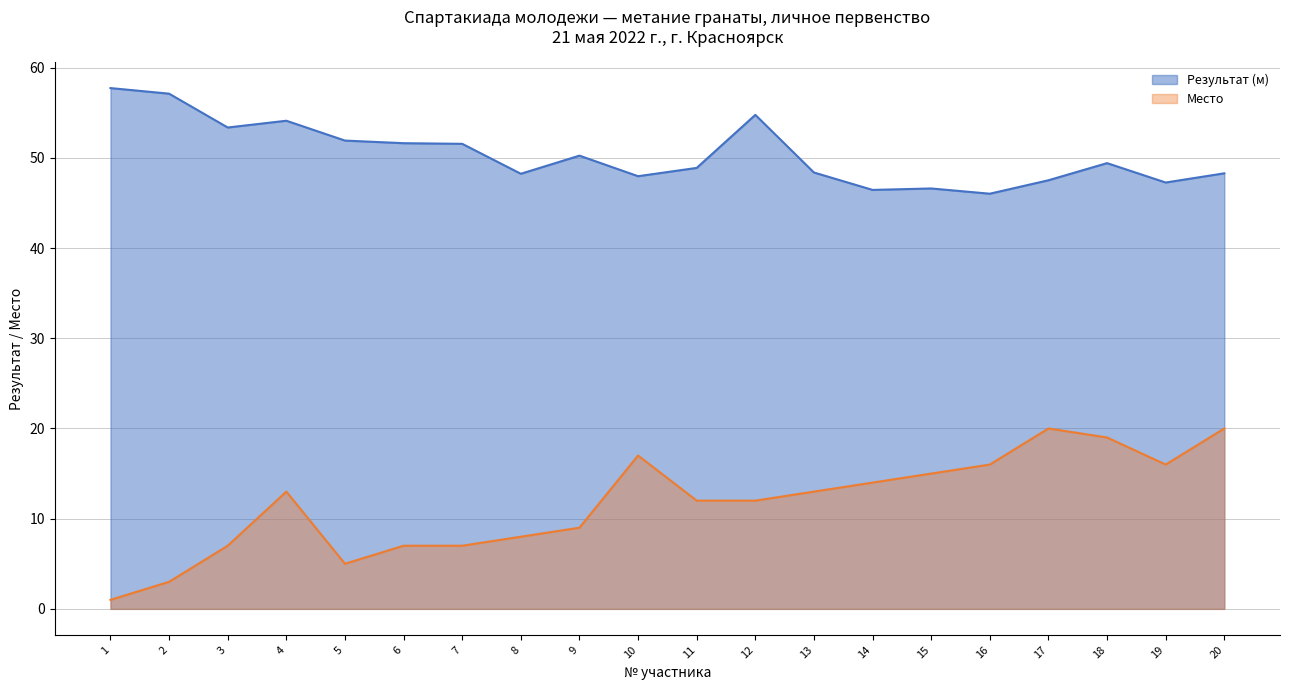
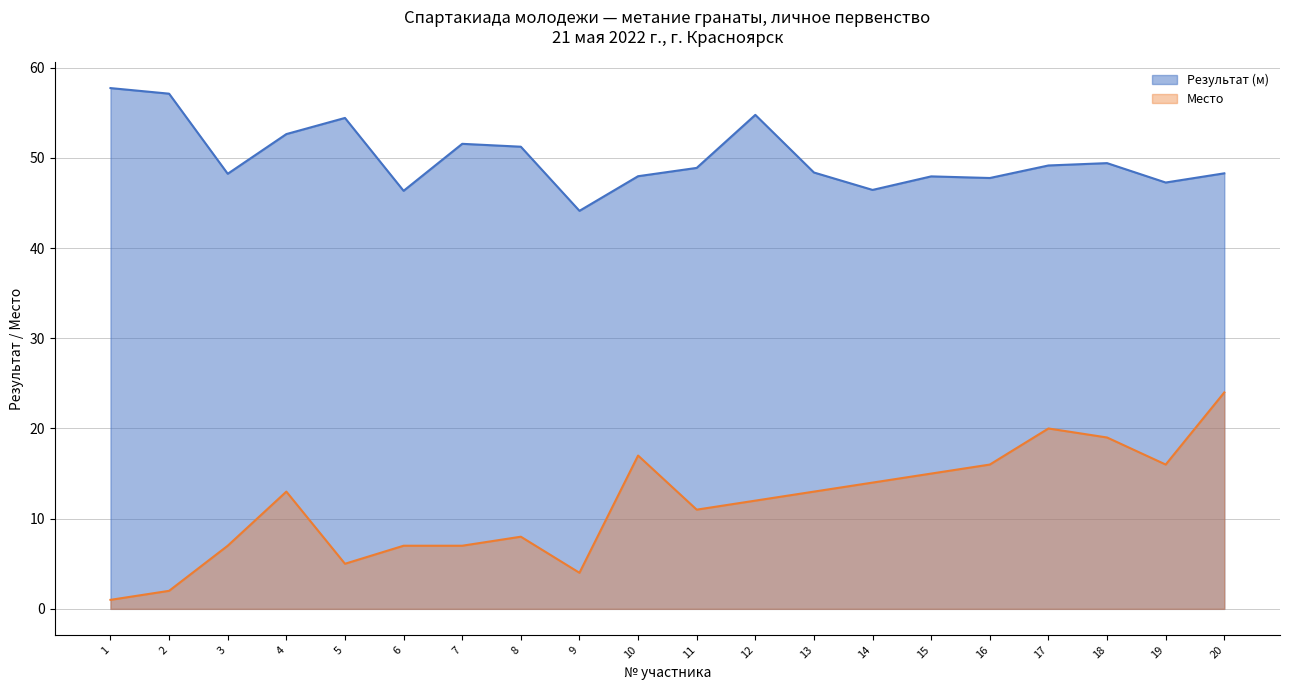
Место, 2: 3 -> 2
Результат (м), 3: 53 -> 48
Результат (м), 4: 54 -> 53
Результат (м), 5: 52 -> 54
Результат (м), 6: 52 -> 46
Результат (м), 8: 48 -> 51
Результат (м), 9: 50 -> 44
Место, 9: 9 -> 4
Место, 11: 12 -> 11
Результат (м), 15: 47 -> 48
Результат (м), 16: 46 -> 48
Результат (м), 17: 48 -> 49
Место, 20: 20 -> 24
